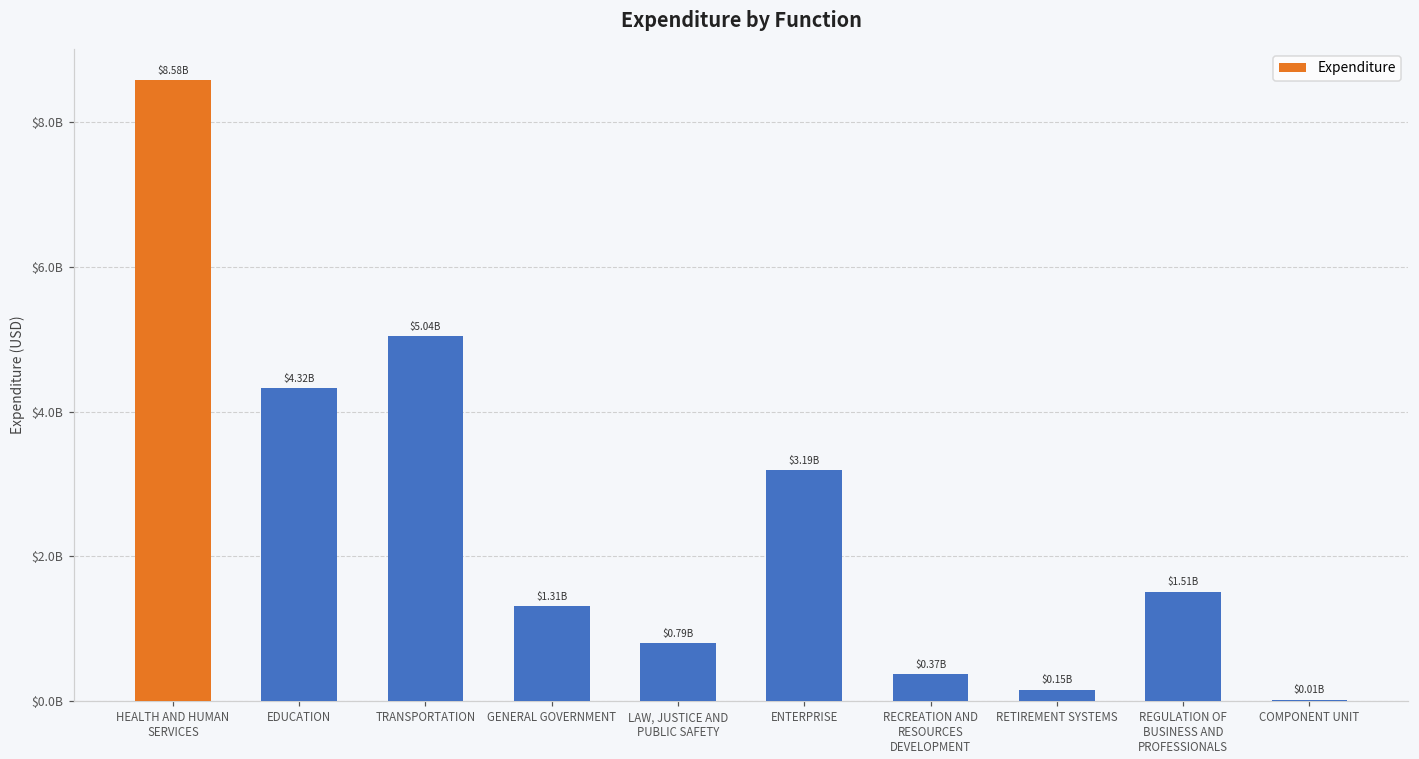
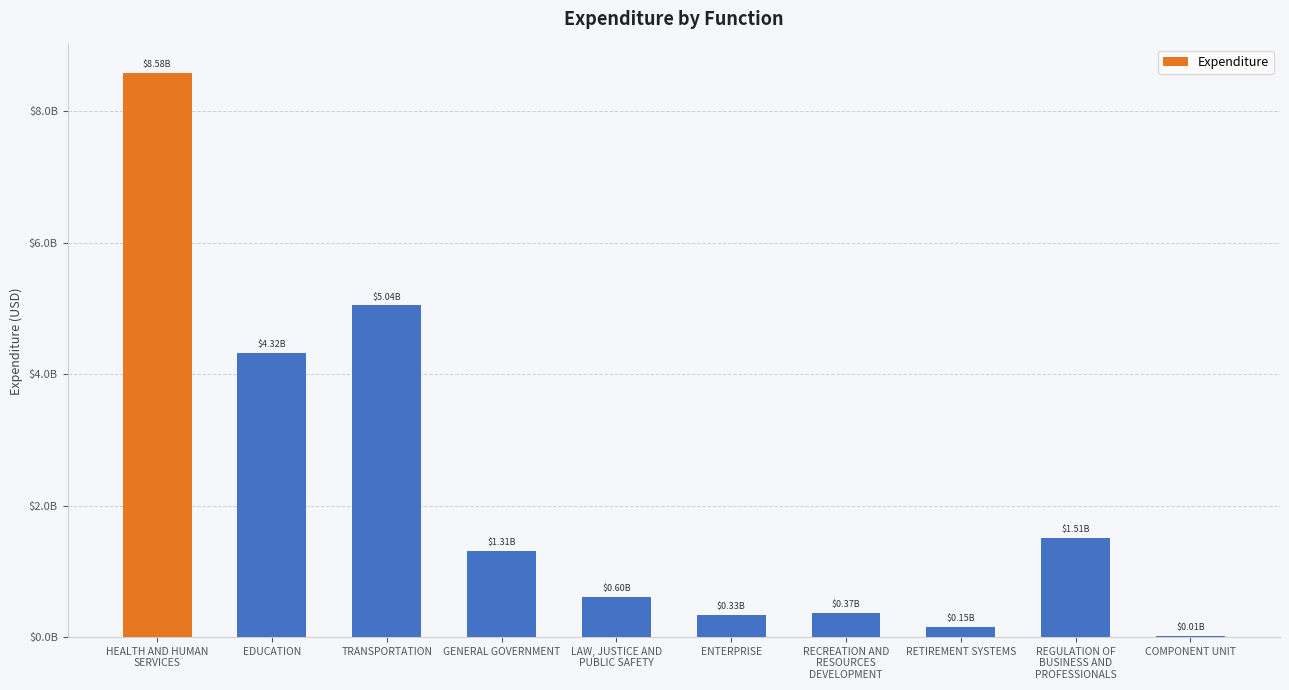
LAW, JUSTICE AND PUBLIC SAFETY: $0.79B -> $0.60B
ENTERPRISE: $3.19B -> $0.33B
